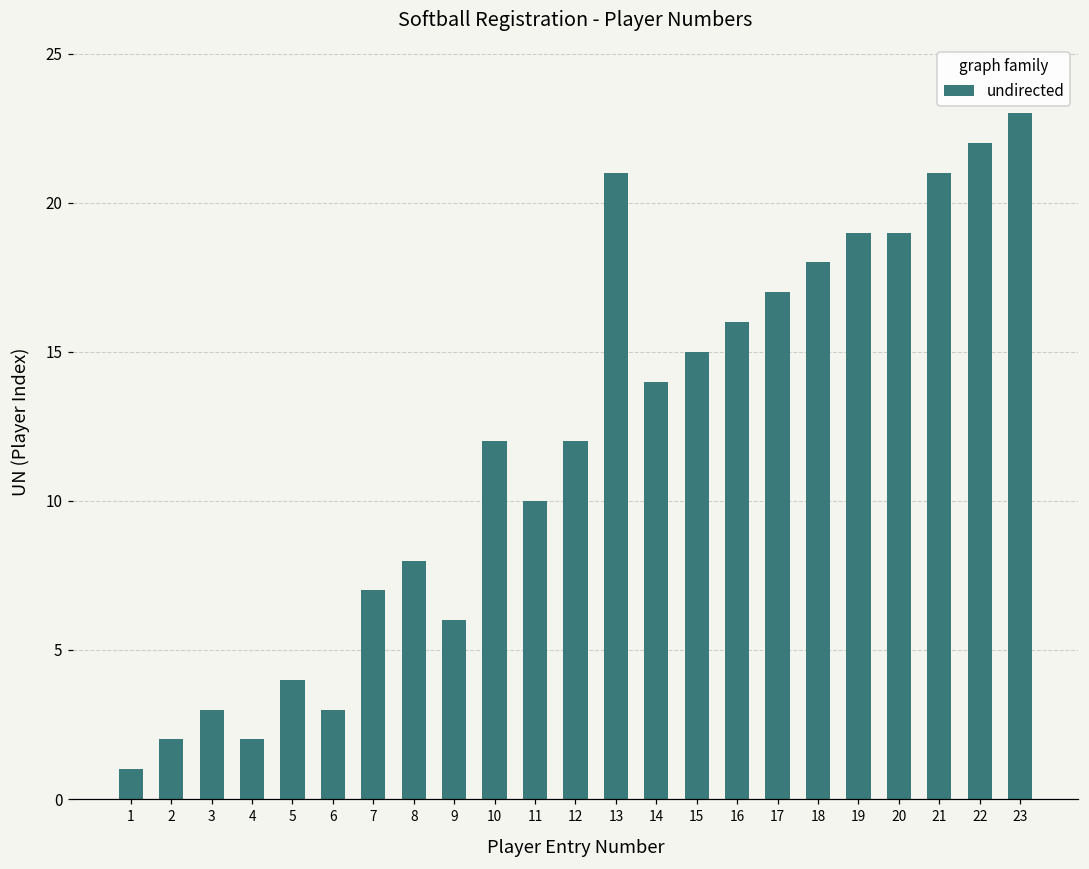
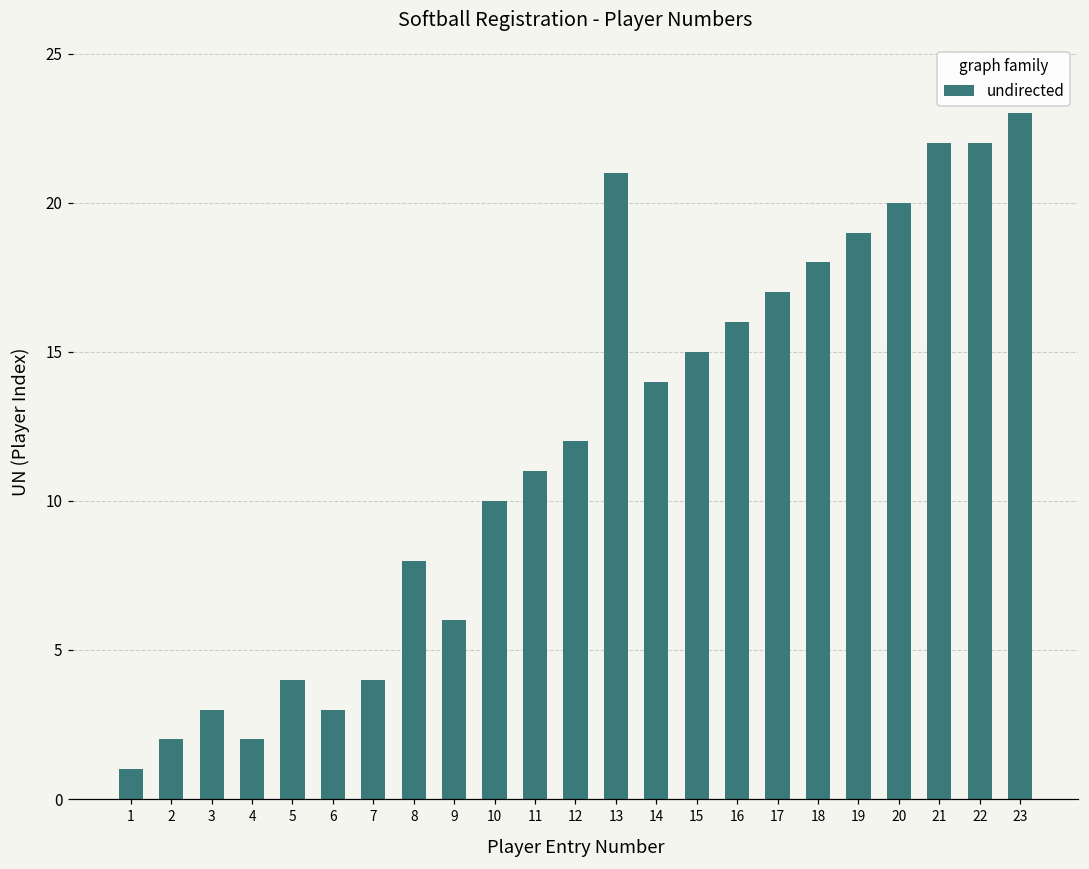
7: 7 -> 4
10: 12 -> 10
11: 10 -> 11
20: 19 -> 20
21: 21 -> 22
